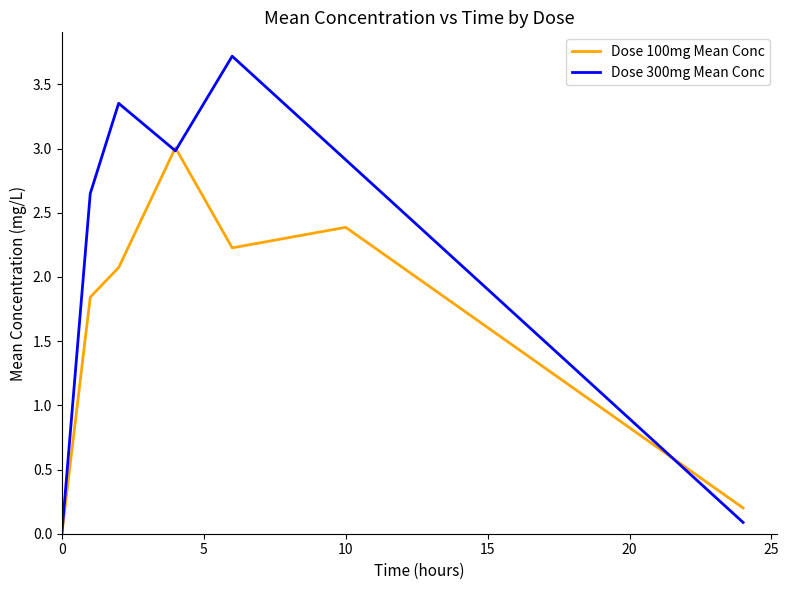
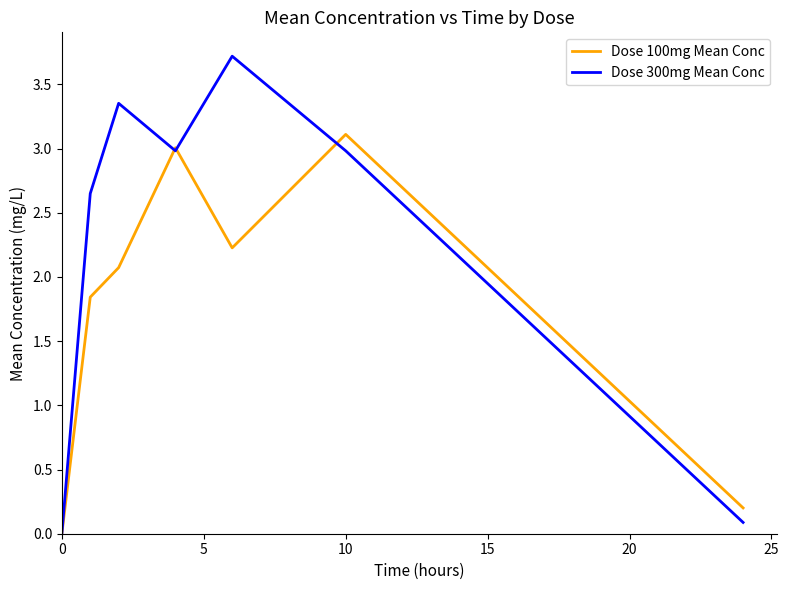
Dose 100mg Mean Conc, 10: 2.39 -> 3.11
Dose 300mg Mean Conc, 10: 2.91 -> 2.98
